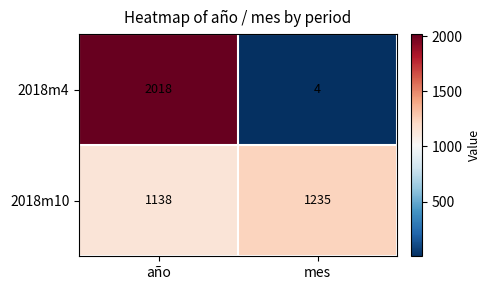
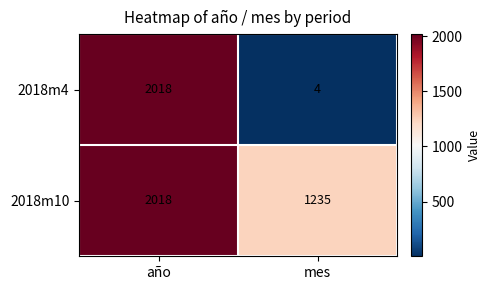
2018m10, año: 1138 -> 2018
